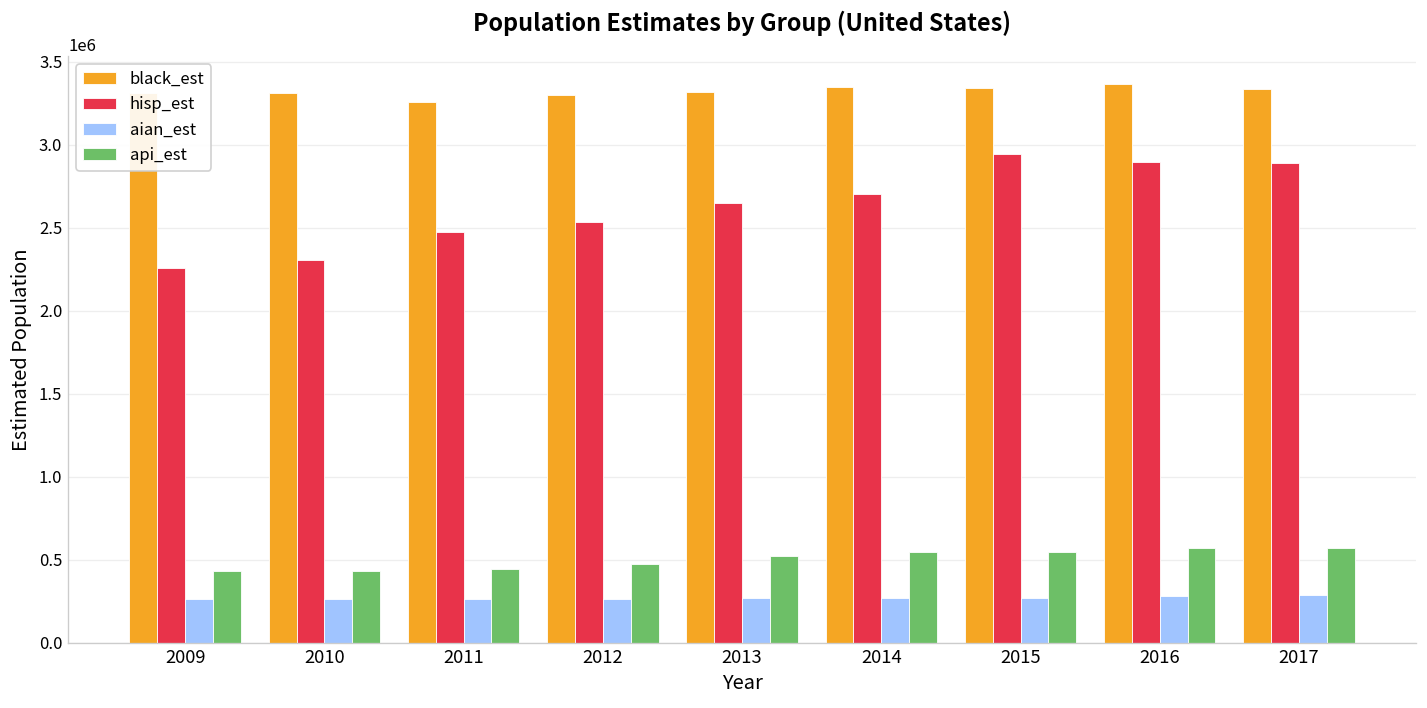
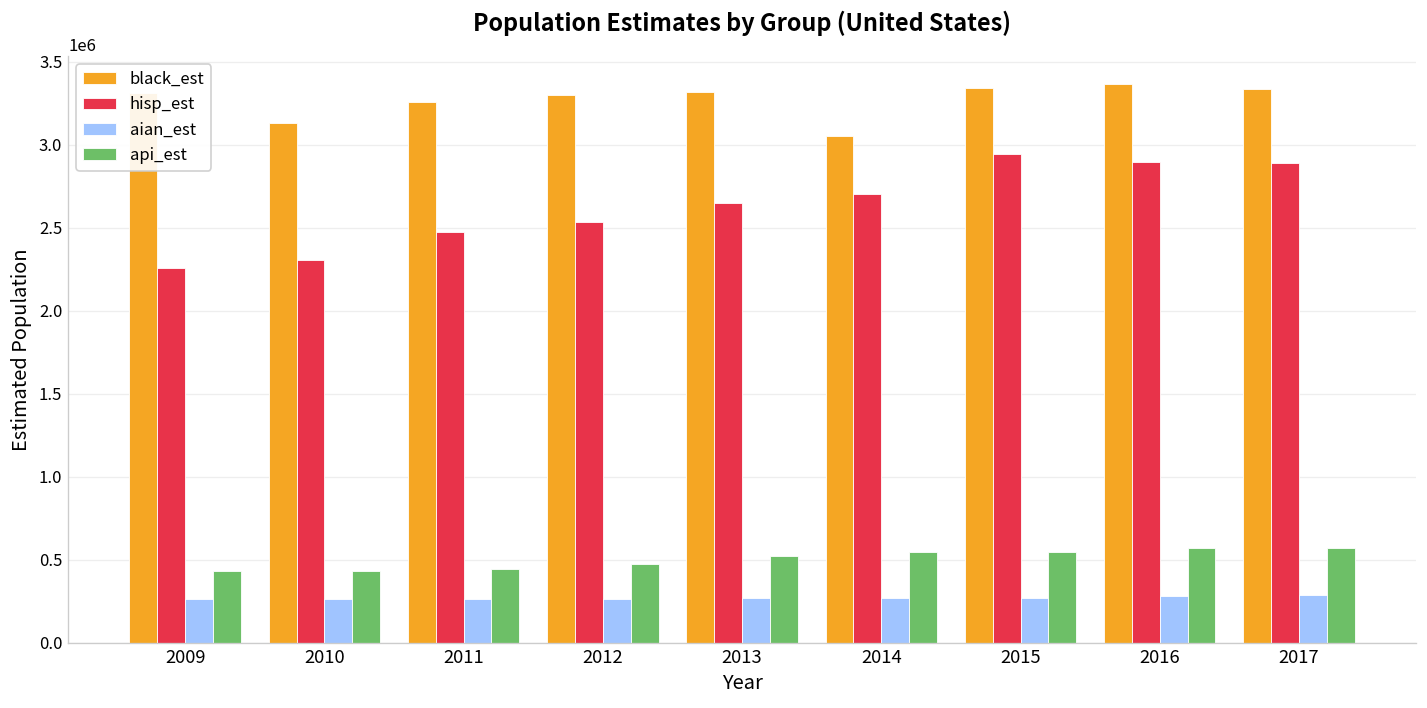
black_est, 2010: 3310000 -> 3130000
black_est, 2014: 3350000 -> 3050000
